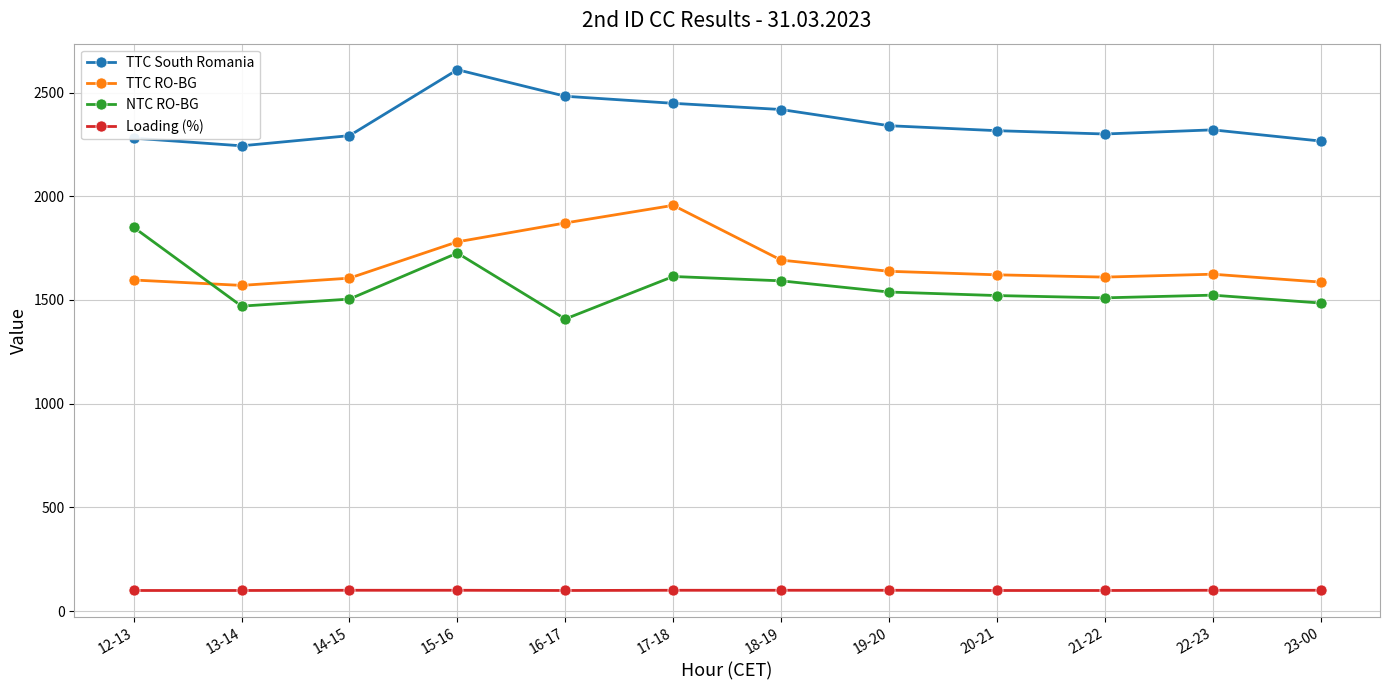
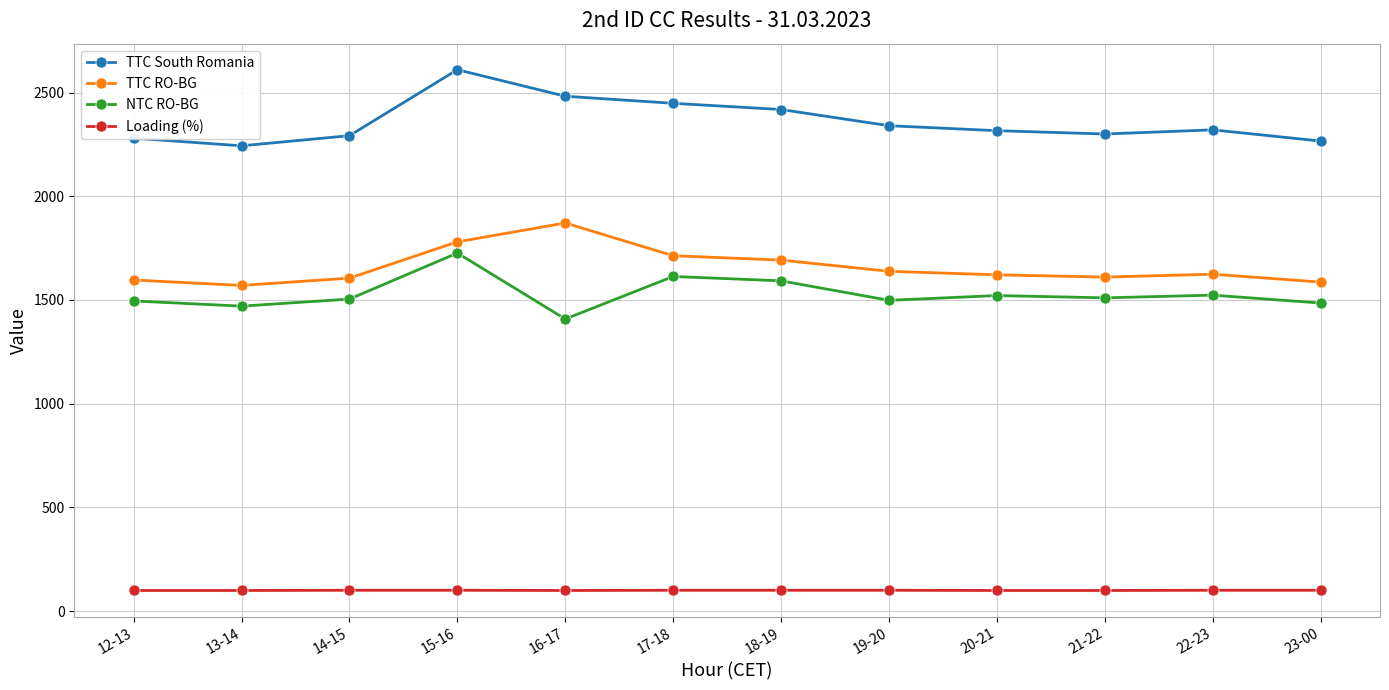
NTC RO-BG, 12-13: 1850 -> 1500
TTC RO-BG, 17-18: 1960 -> 1710
NTC RO-BG, 19-20: 1540 -> 1500
